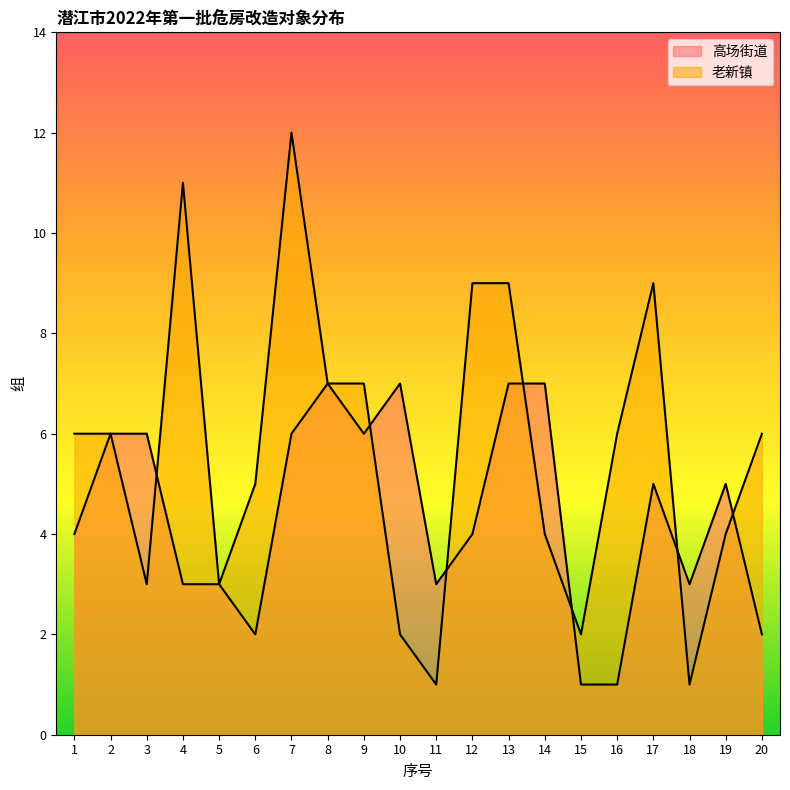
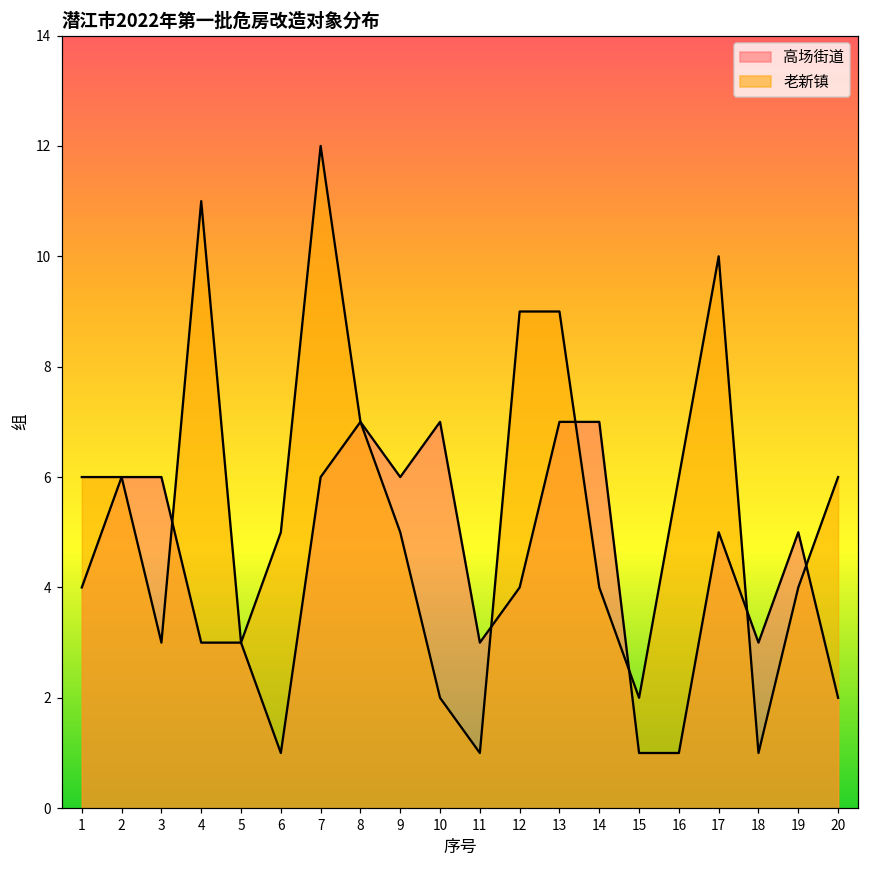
高场街道, 6: 2 -> 1
老新镇, 9: 7 -> 5
老新镇, 17: 9 -> 10
